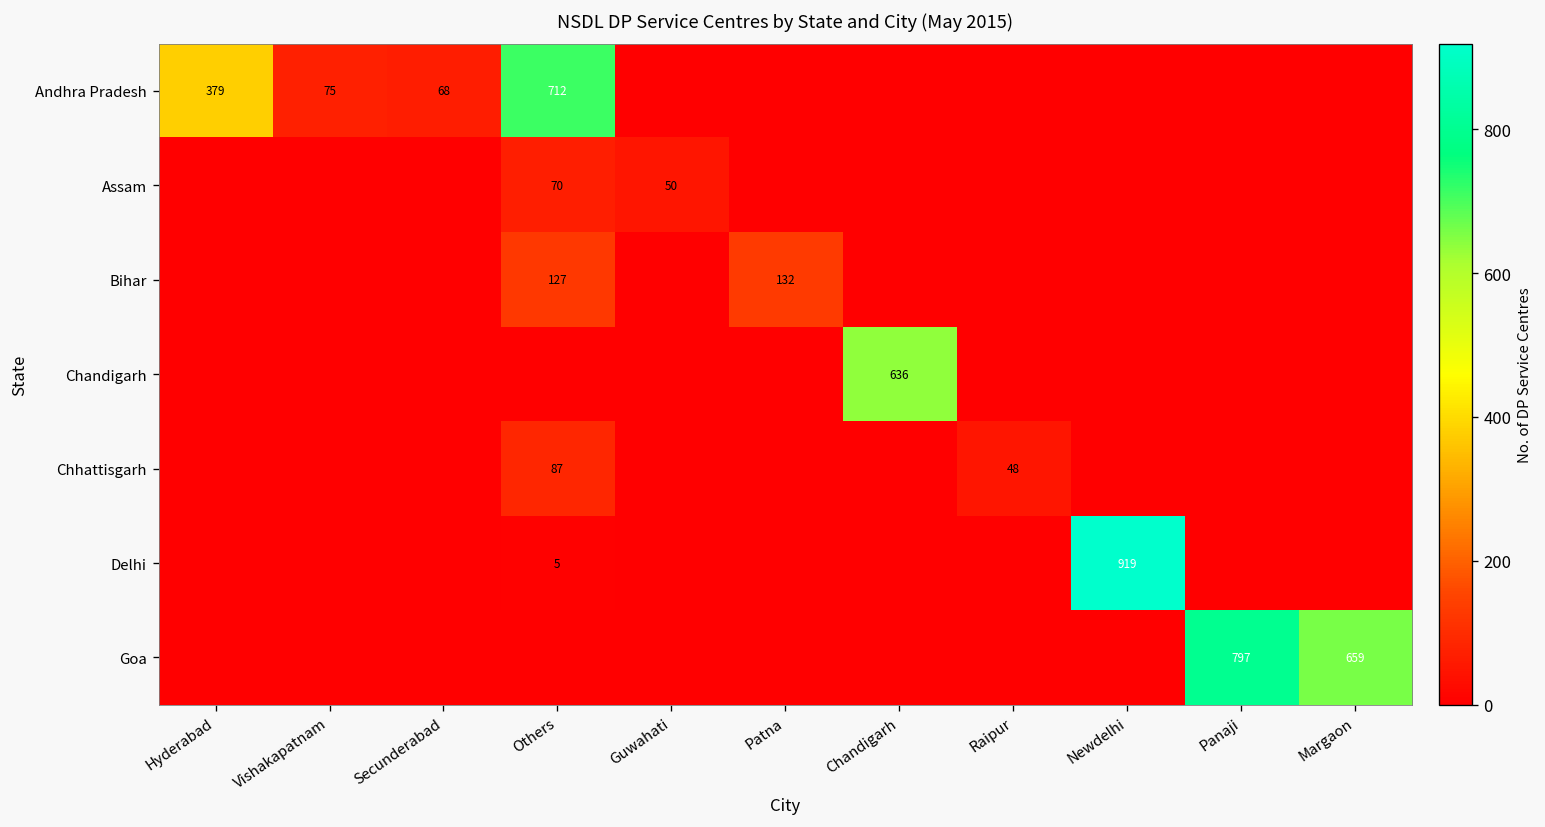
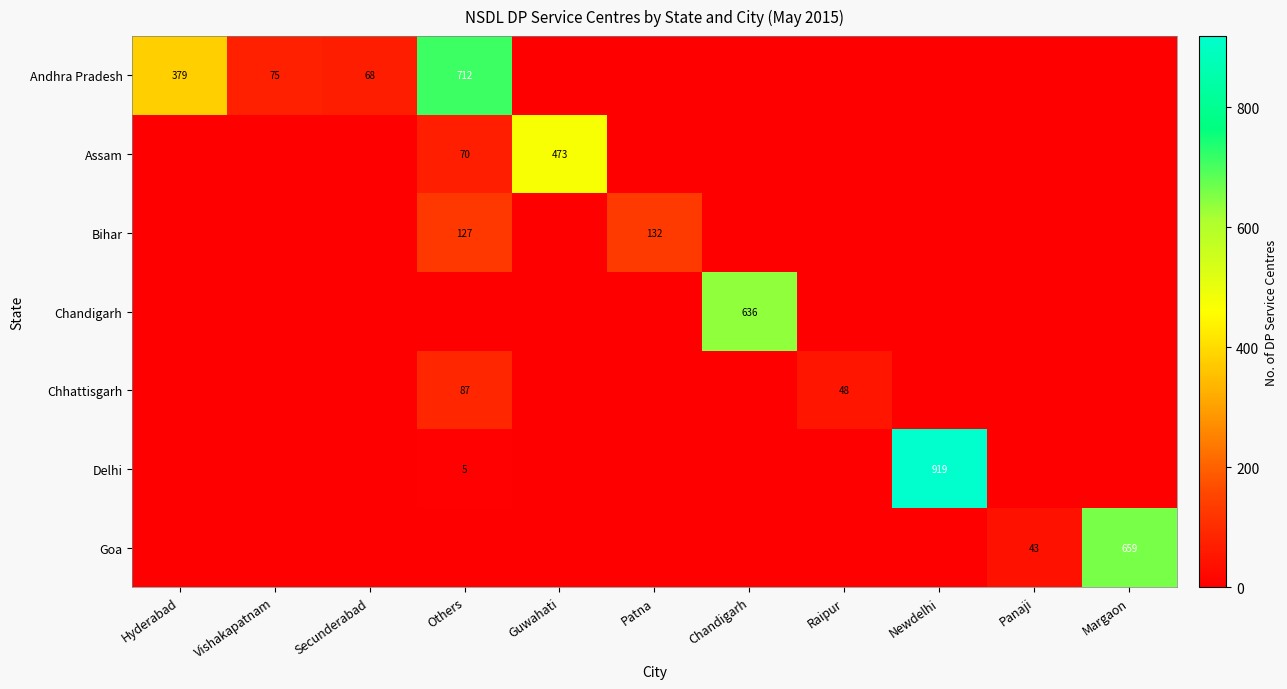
Assam, Guwahati: 50 -> 473
Goa, Panaji: 797 -> 43
